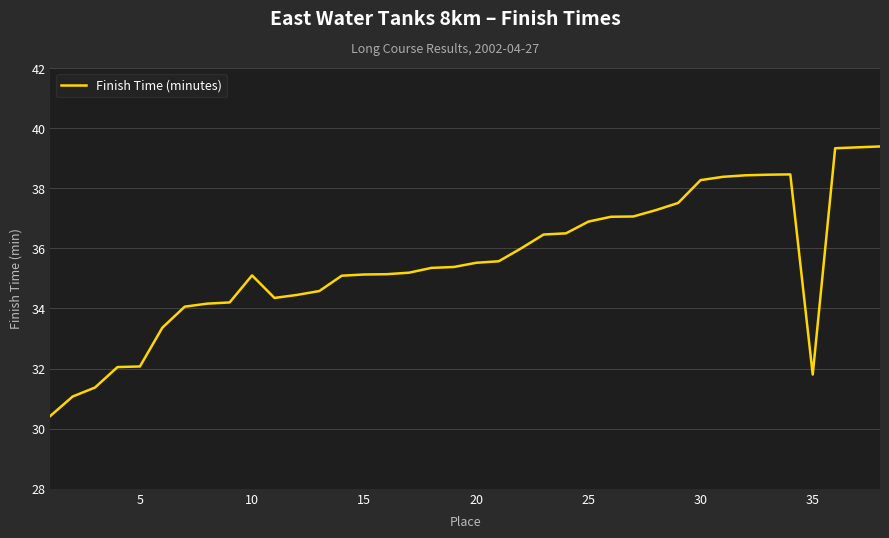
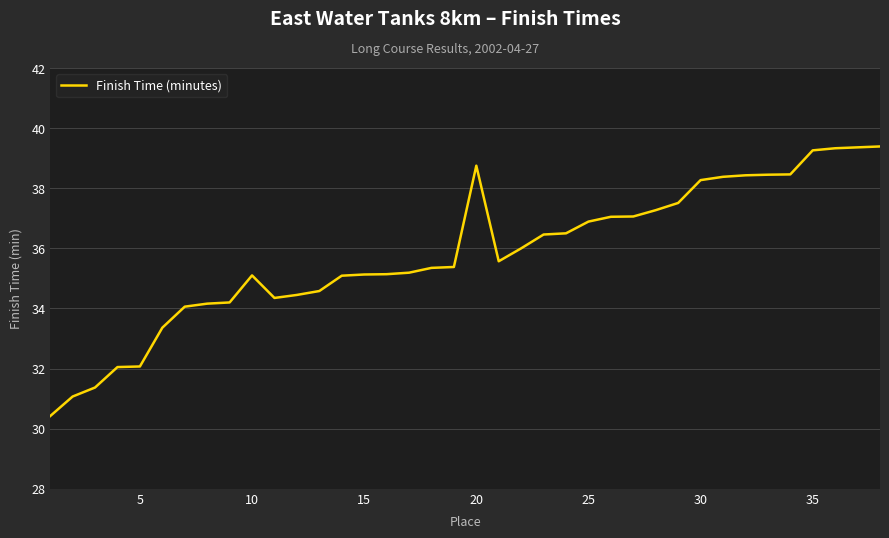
20: 35.5 -> 38.8
35: 31.8 -> 39.3
